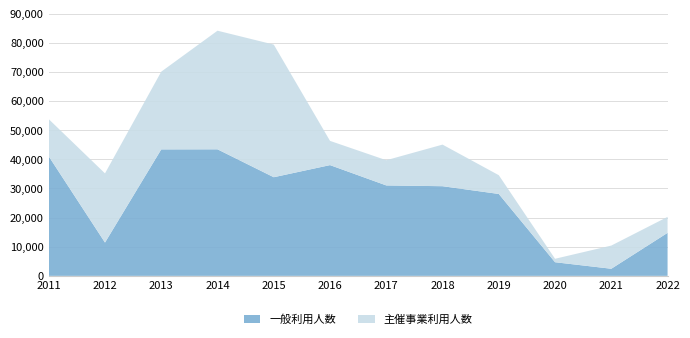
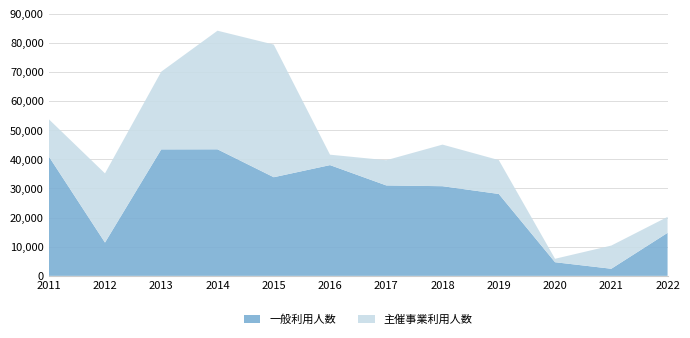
主催事業利用人数, 2016: 8,000 -> 4,000
主催事業利用人数, 2019: 6,000 -> 12,000
